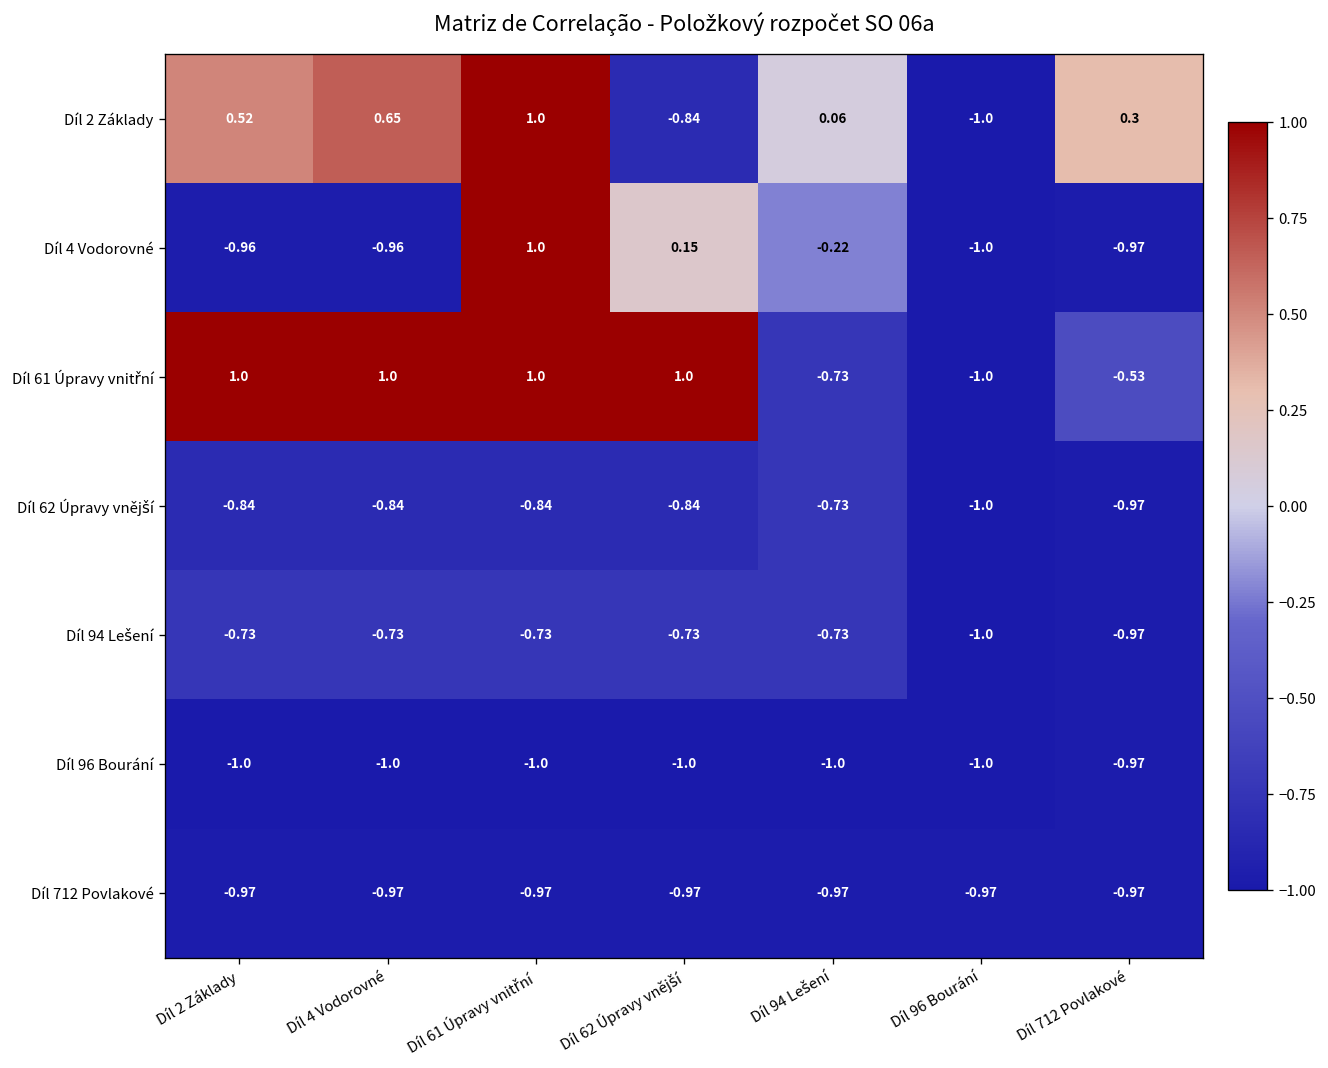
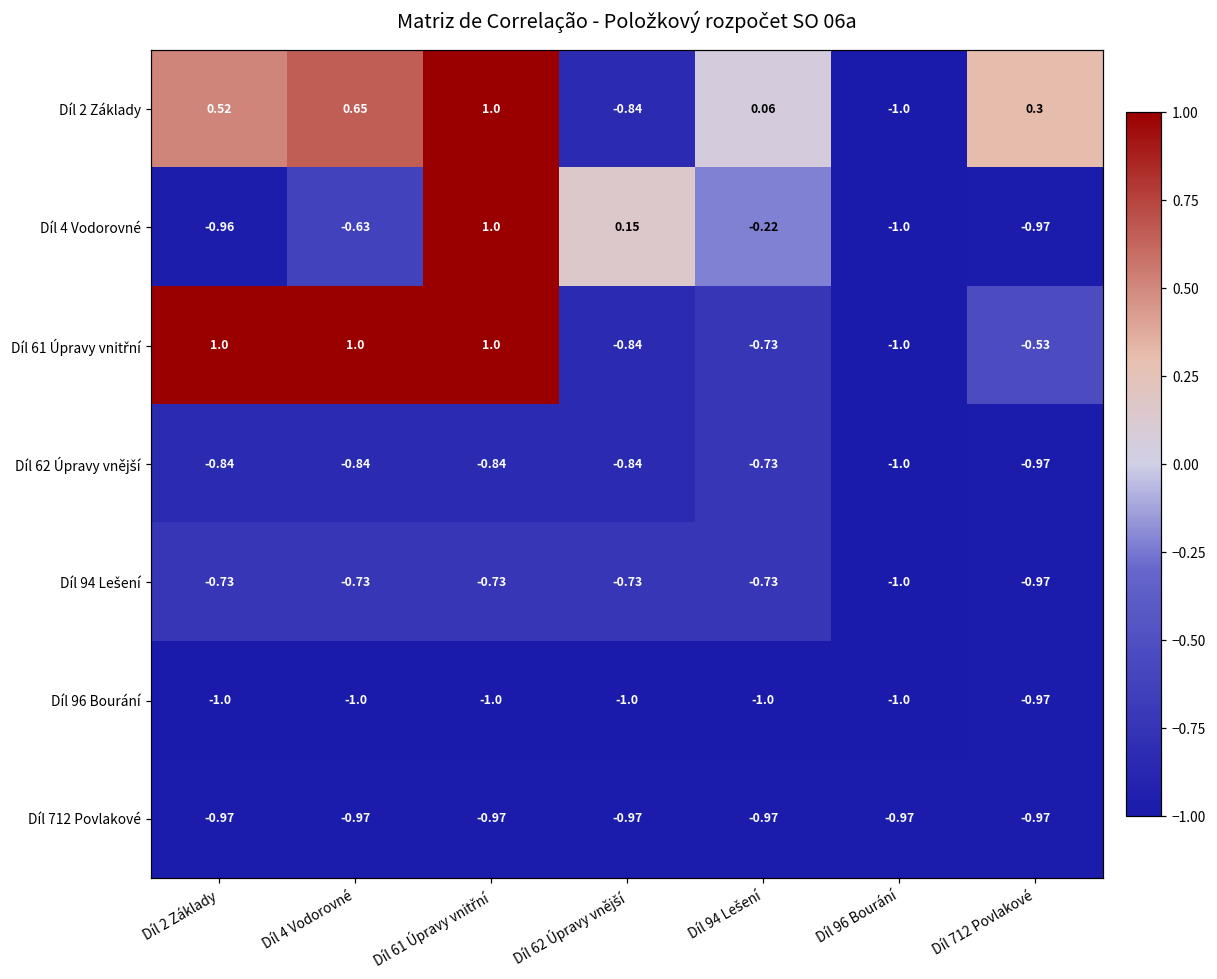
Díl 4 Vodorovné, Díl 4 Vodorovné: -0.96 -> -0.63
Díl 61 Úpravy vnitřní, Díl 62 Úpravy vnější: 1.0 -> -0.84
